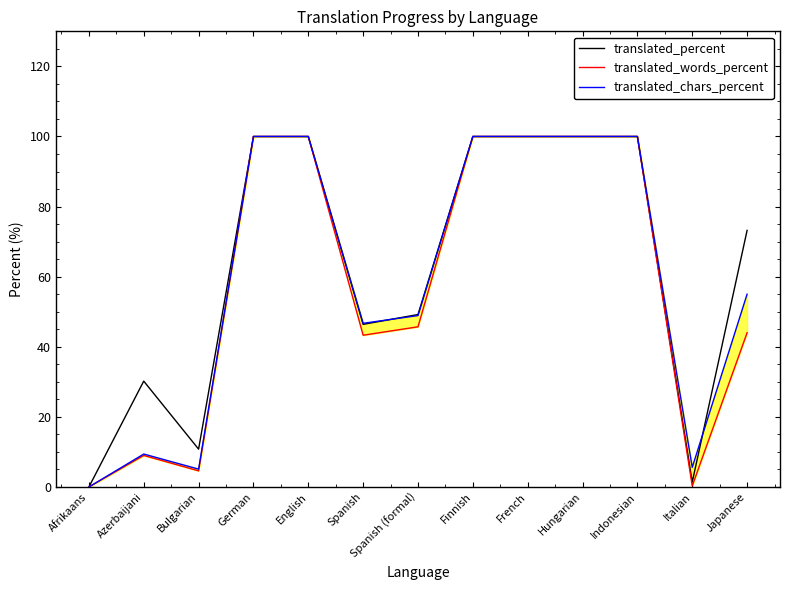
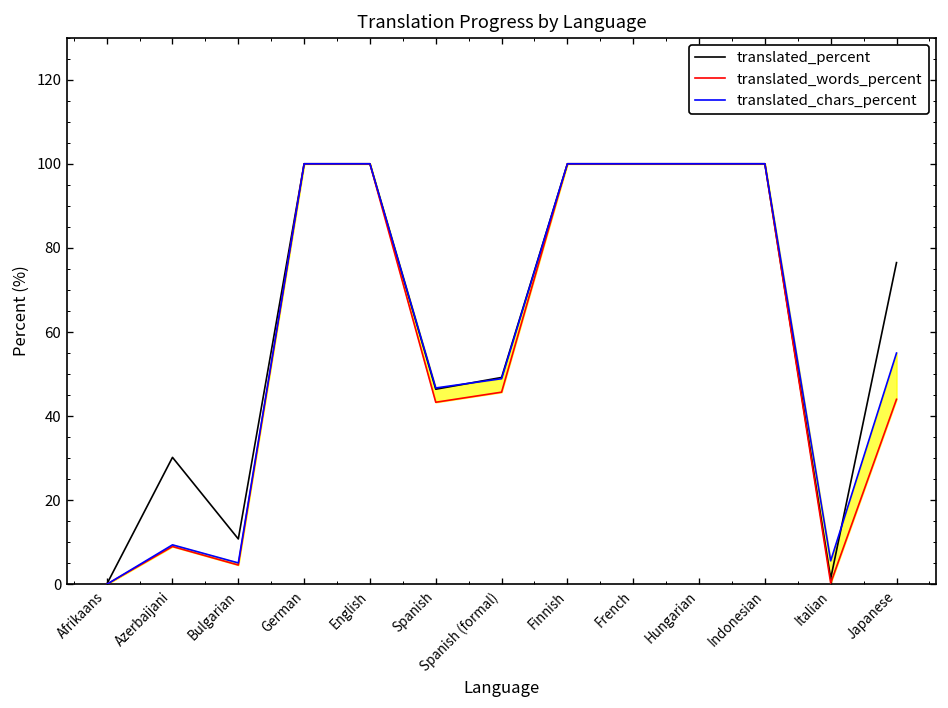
translated_percent, Japanese: 73 -> 77
